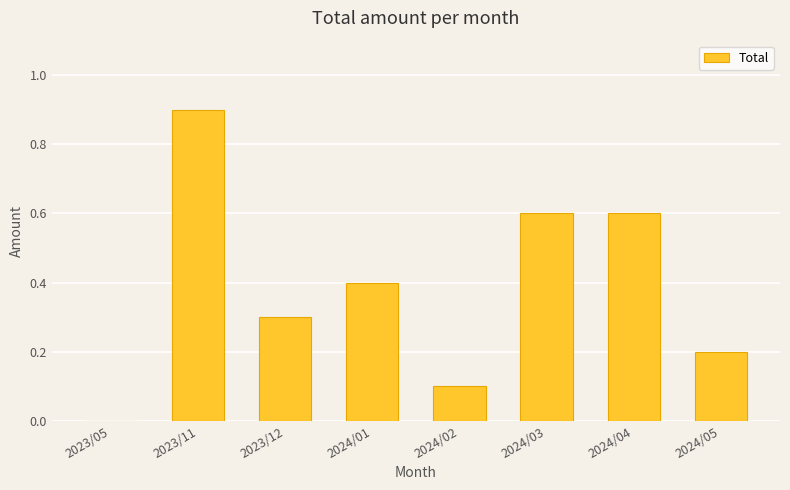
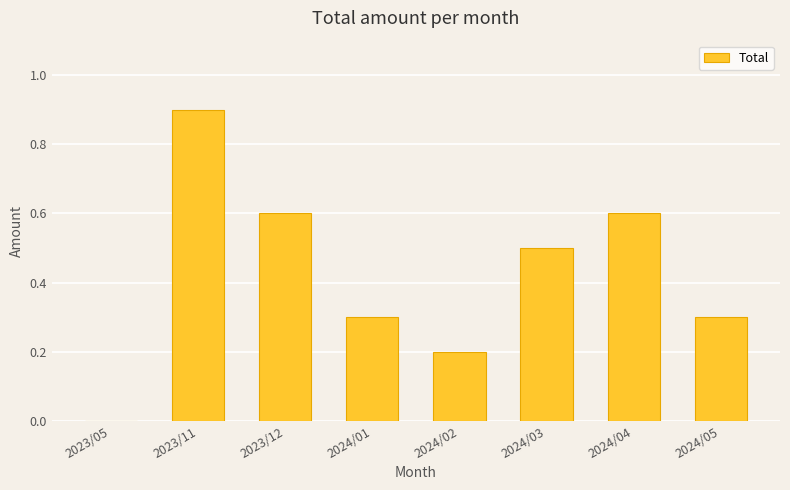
2023/12: 0.3 -> 0.6
2024/01: 0.4 -> 0.3
2024/02: 0.1 -> 0.2
2024/03: 0.6 -> 0.5
2024/05: 0.2 -> 0.3
